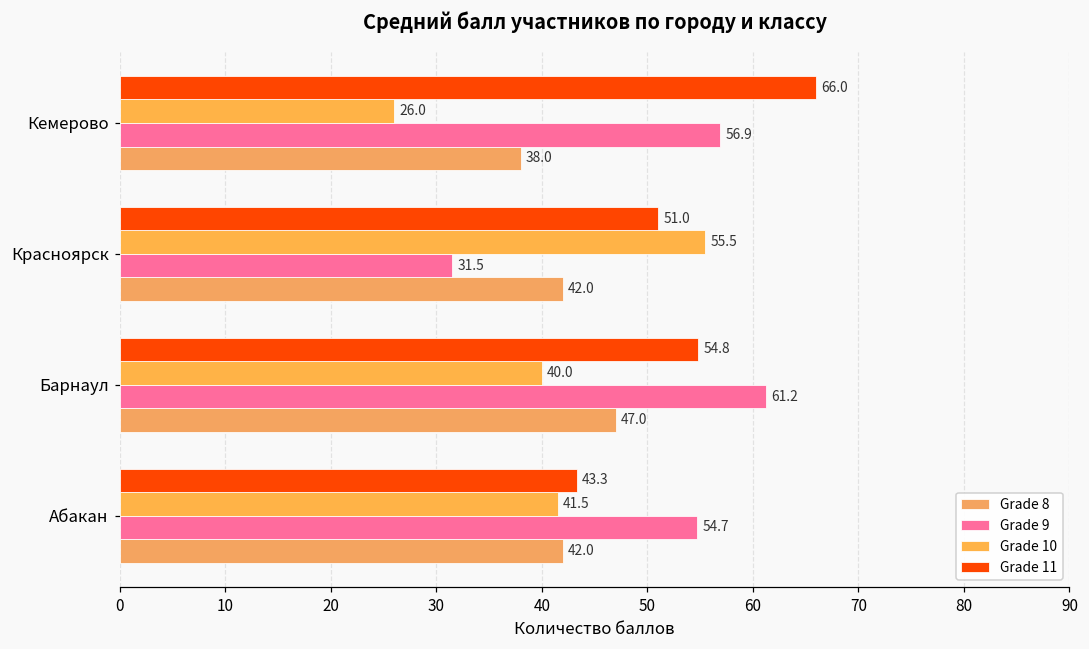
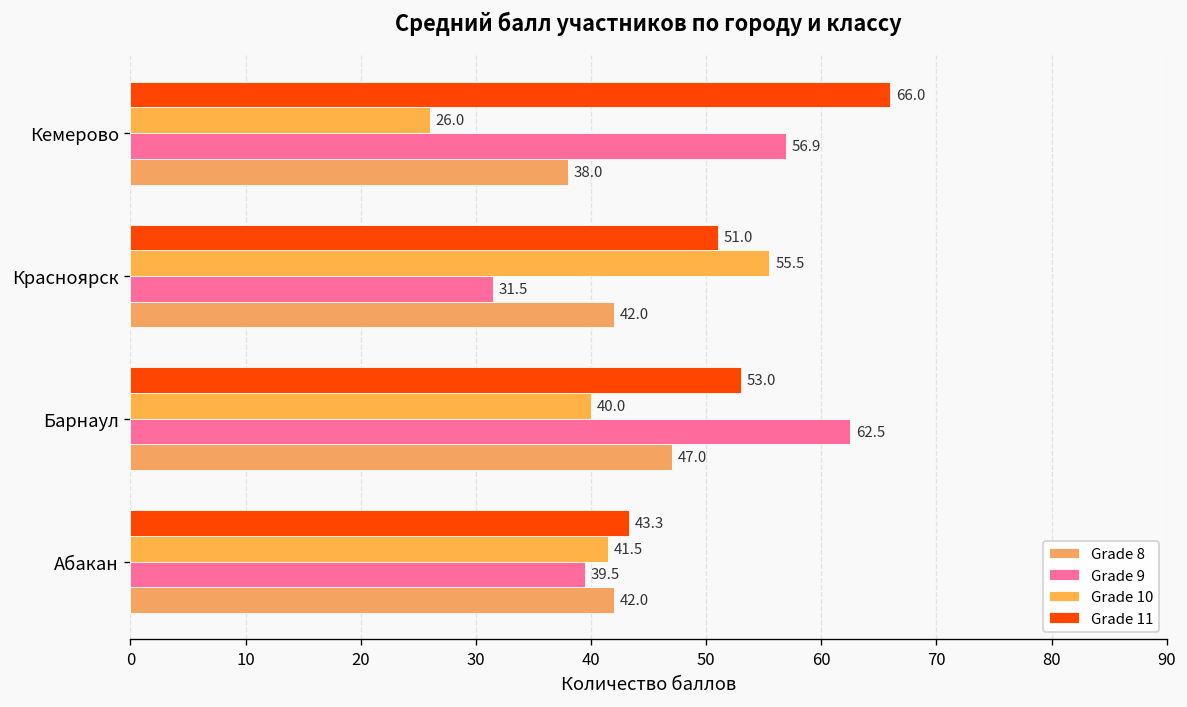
Grade 11, Барнаул: 54.8 -> 53.0
Grade 9, Барнаул: 61.2 -> 62.5
Grade 9, Абакан: 54.7 -> 39.5
